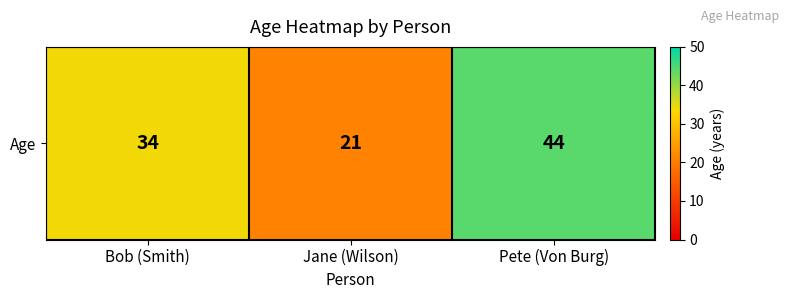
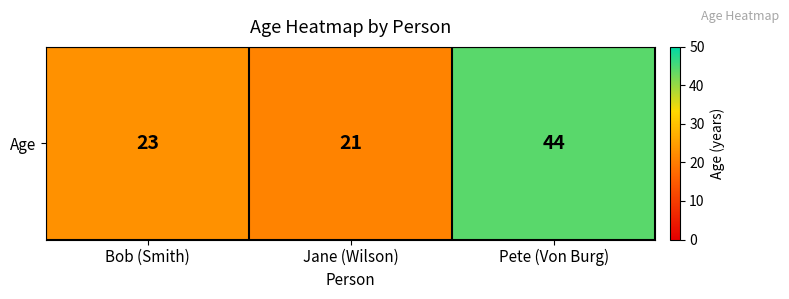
Age, Bob (Smith): 34 -> 23
